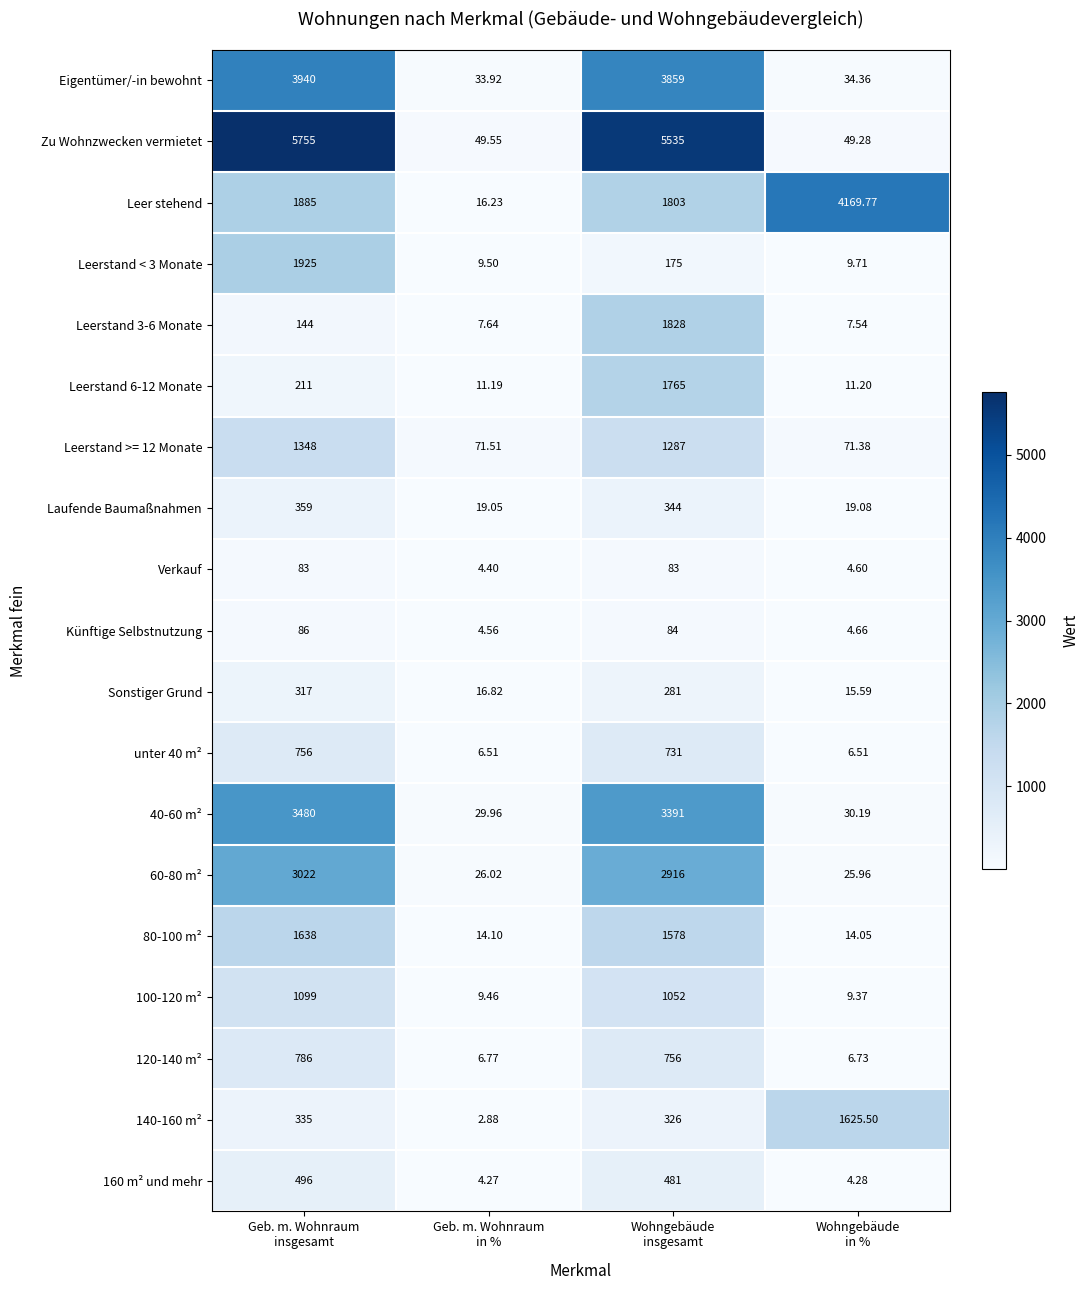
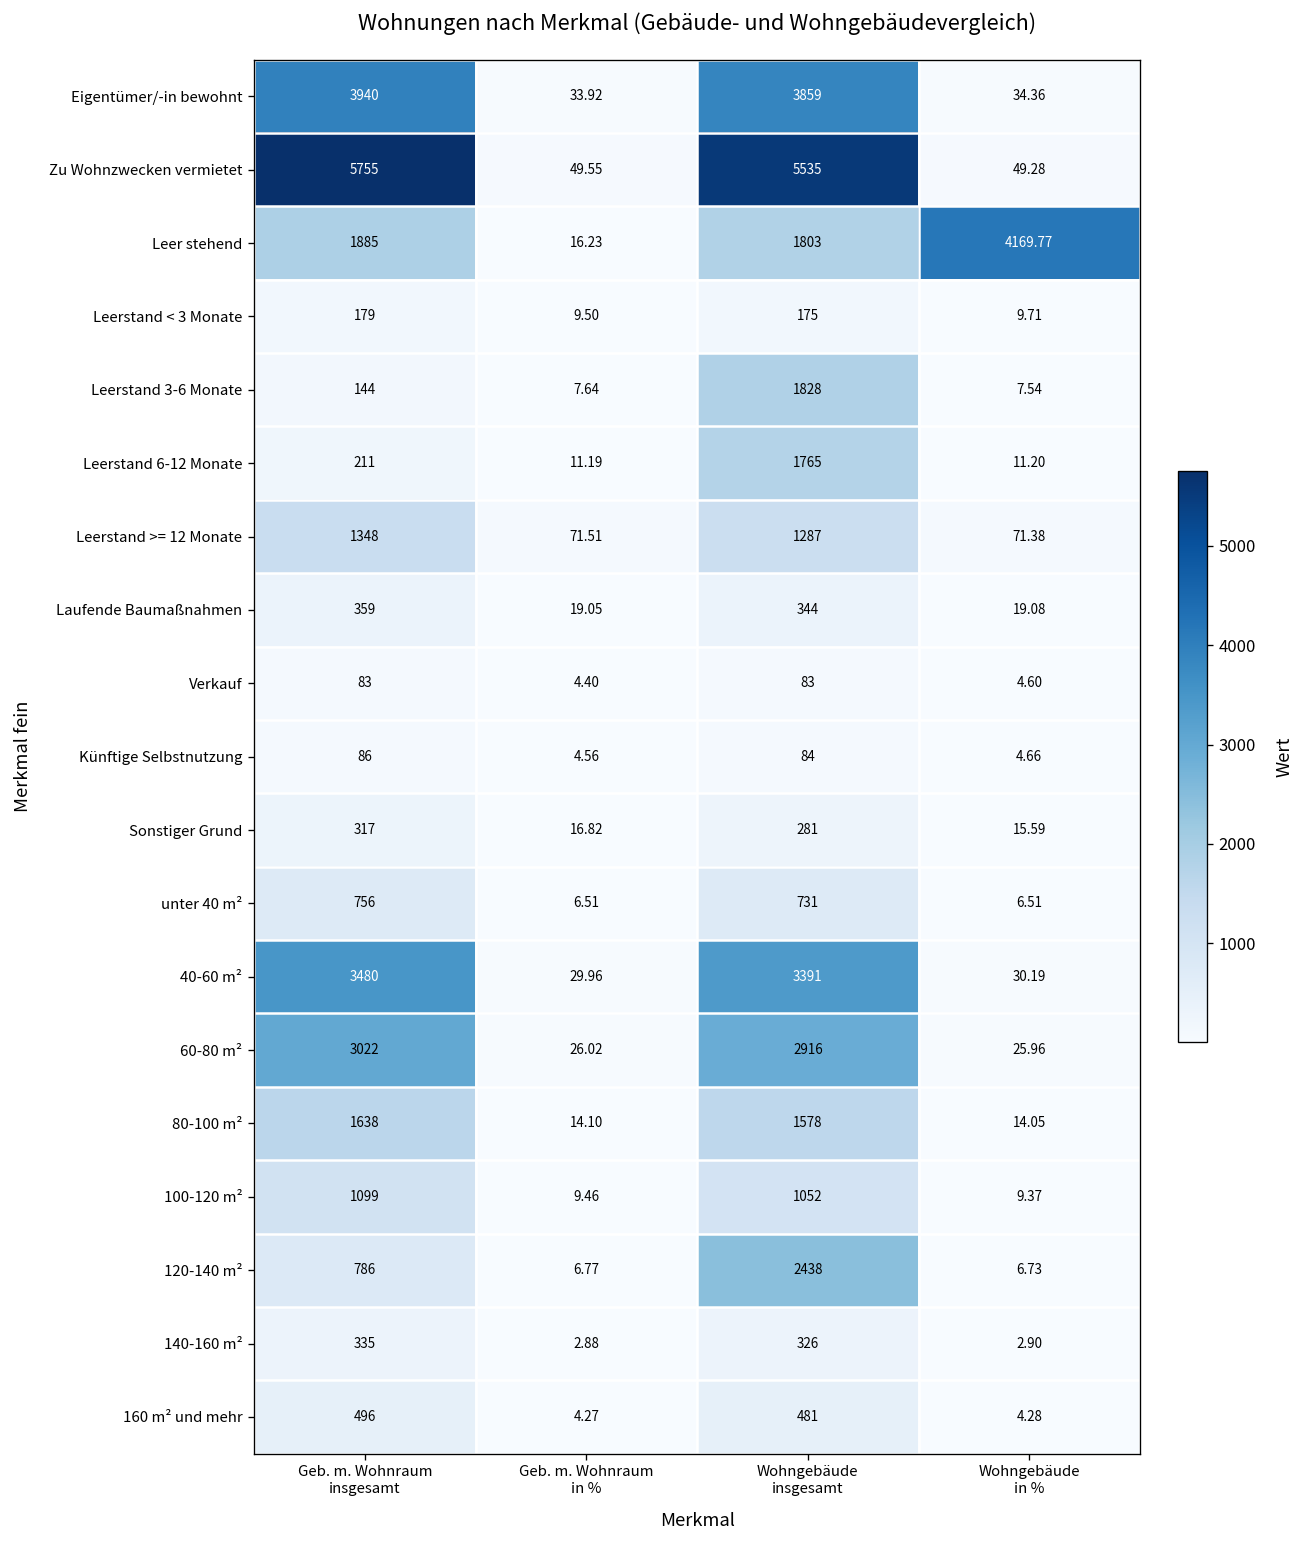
Leerstand < 3 Monate, Geb. m. Wohnraum insgesamt: 1925 -> 179
120-140 m², Wohngebäude insgesamt: 756 -> 2438
140-160 m², Wohngebäude in %: 1625.50 -> 2.90
